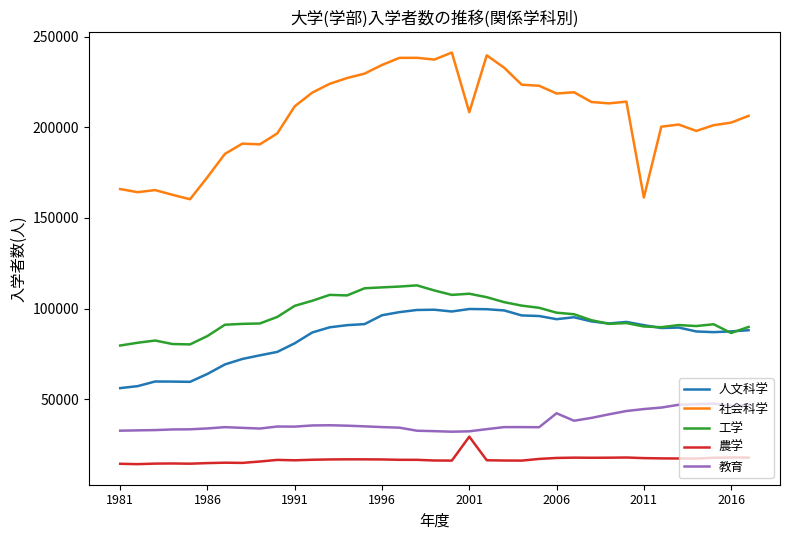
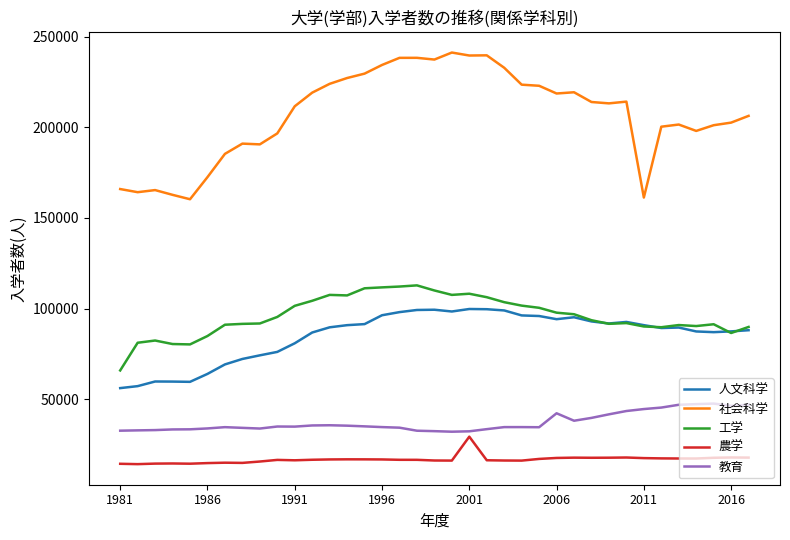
工学, 1981: 80000 -> 66000
社会科学, 2001: 208000 -> 240000
